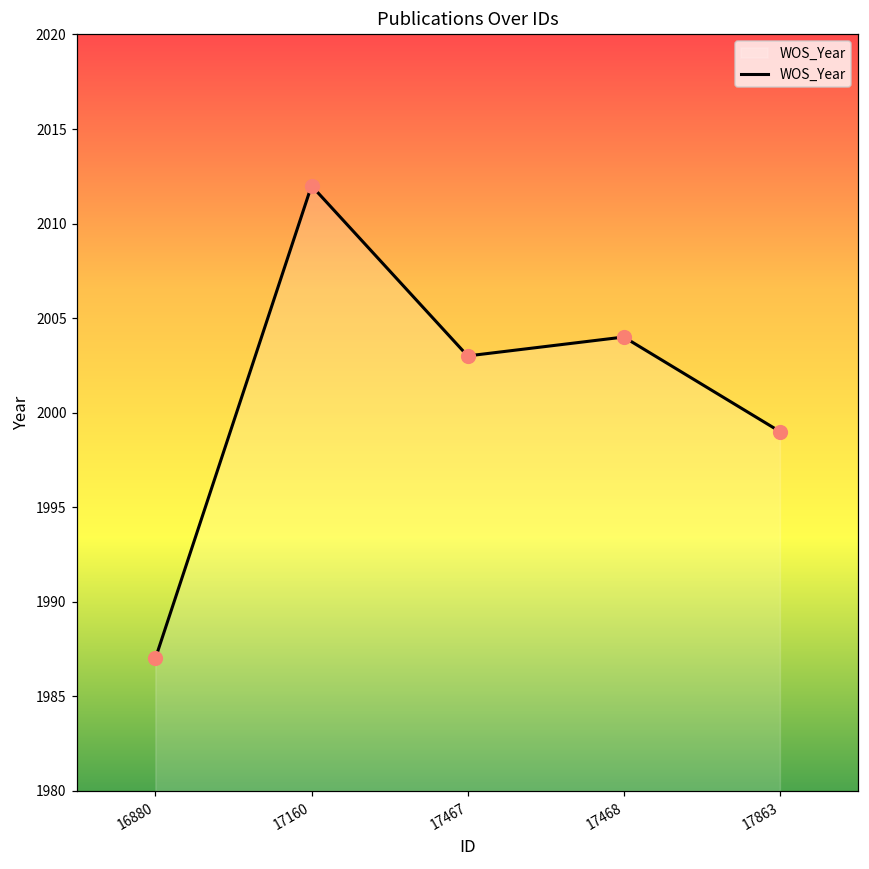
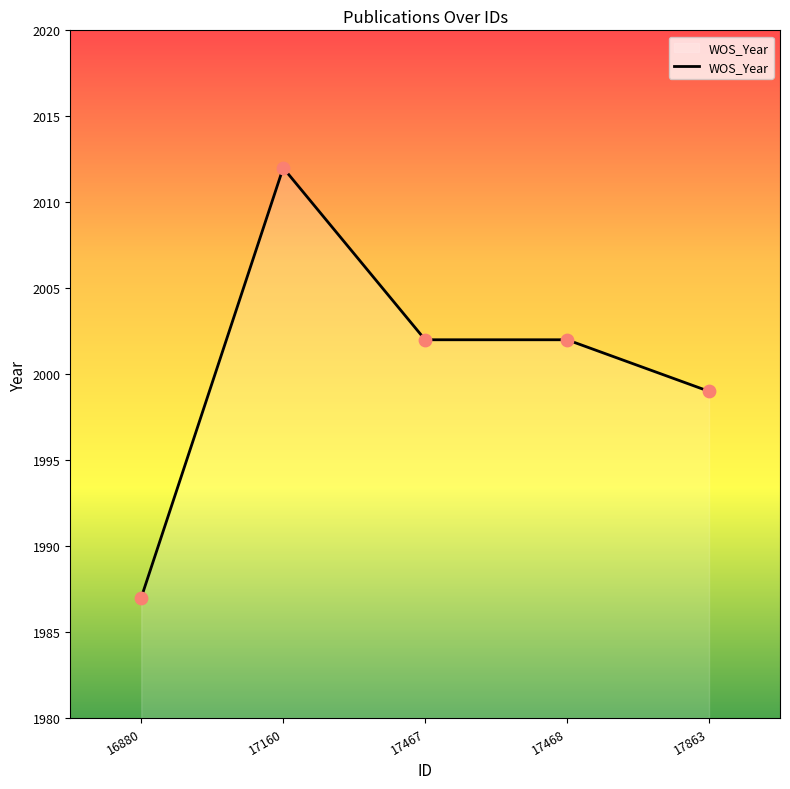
17467: 2003 -> 2002
17468: 2004 -> 2002
